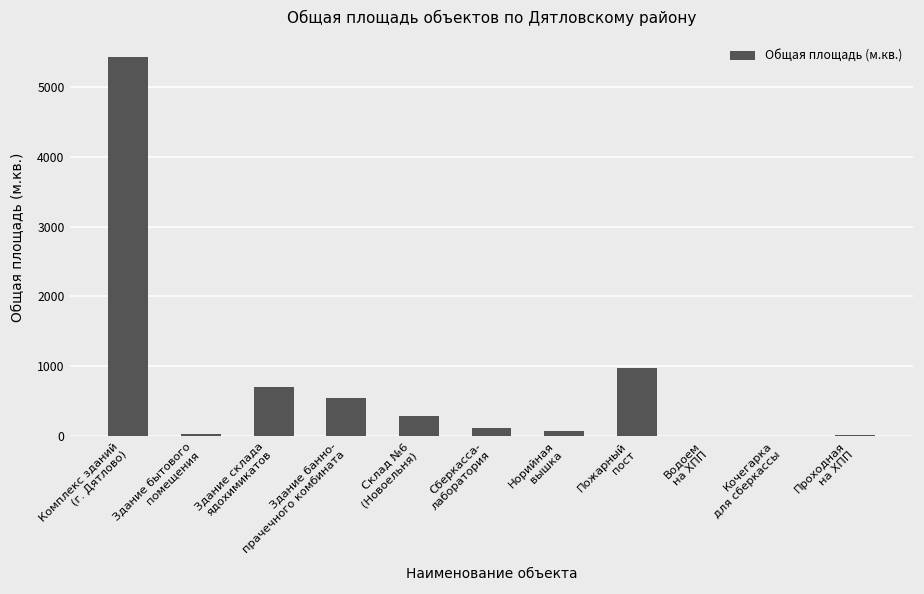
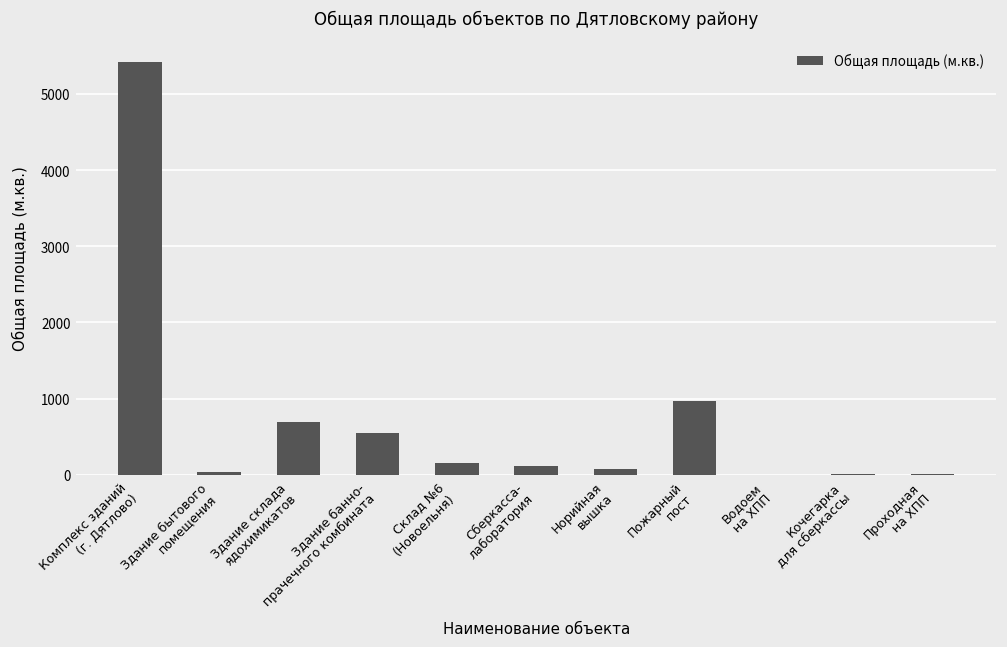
Склад №6 (Новоельня): 300 -> 200
